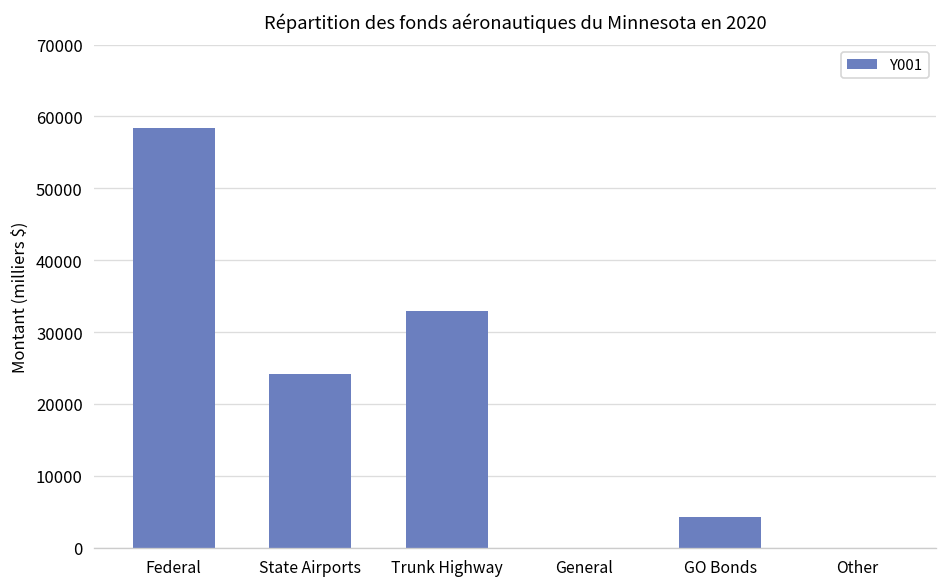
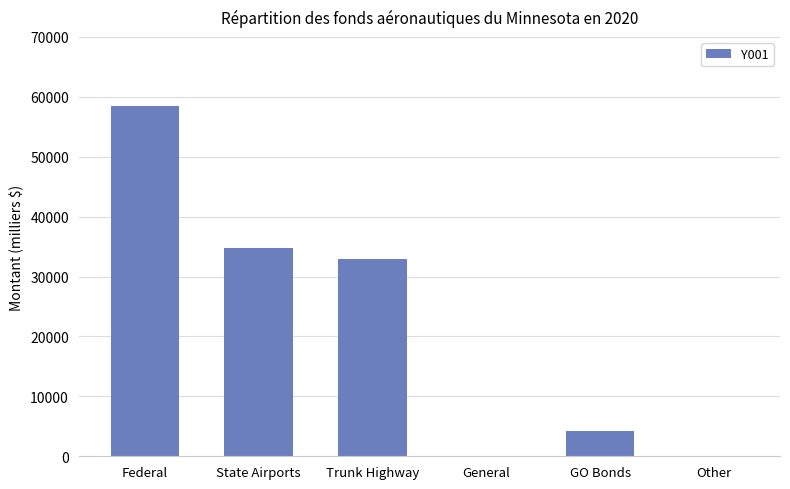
State Airports: 24000 -> 35000
